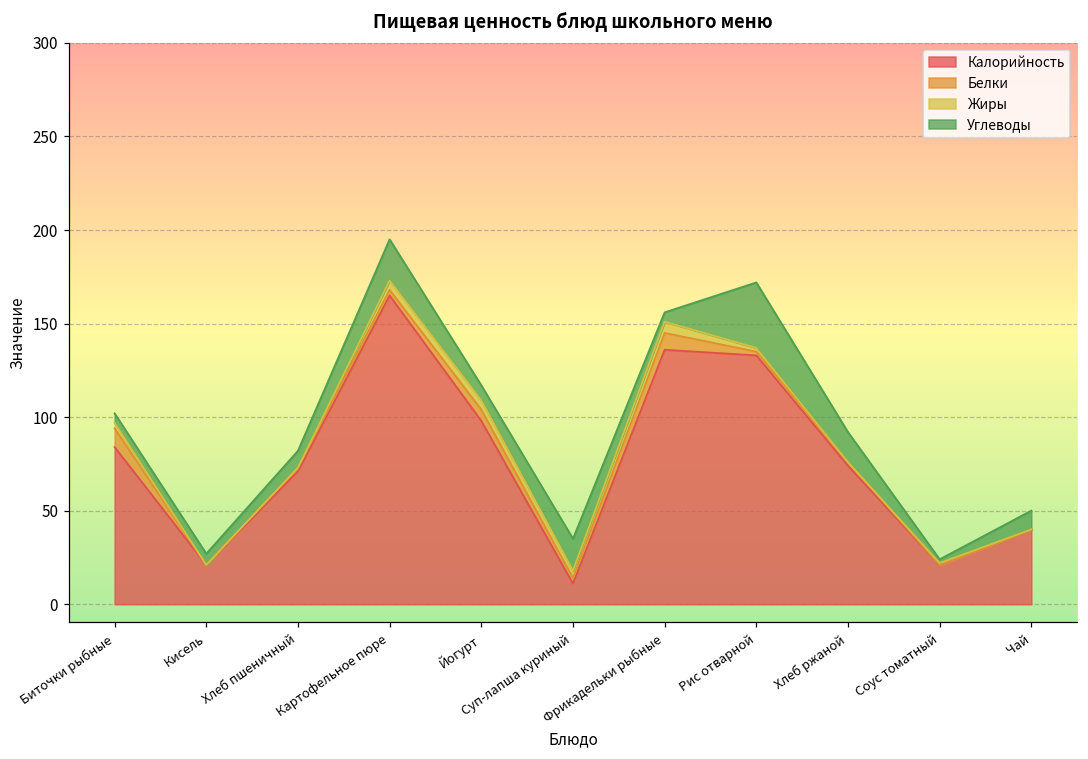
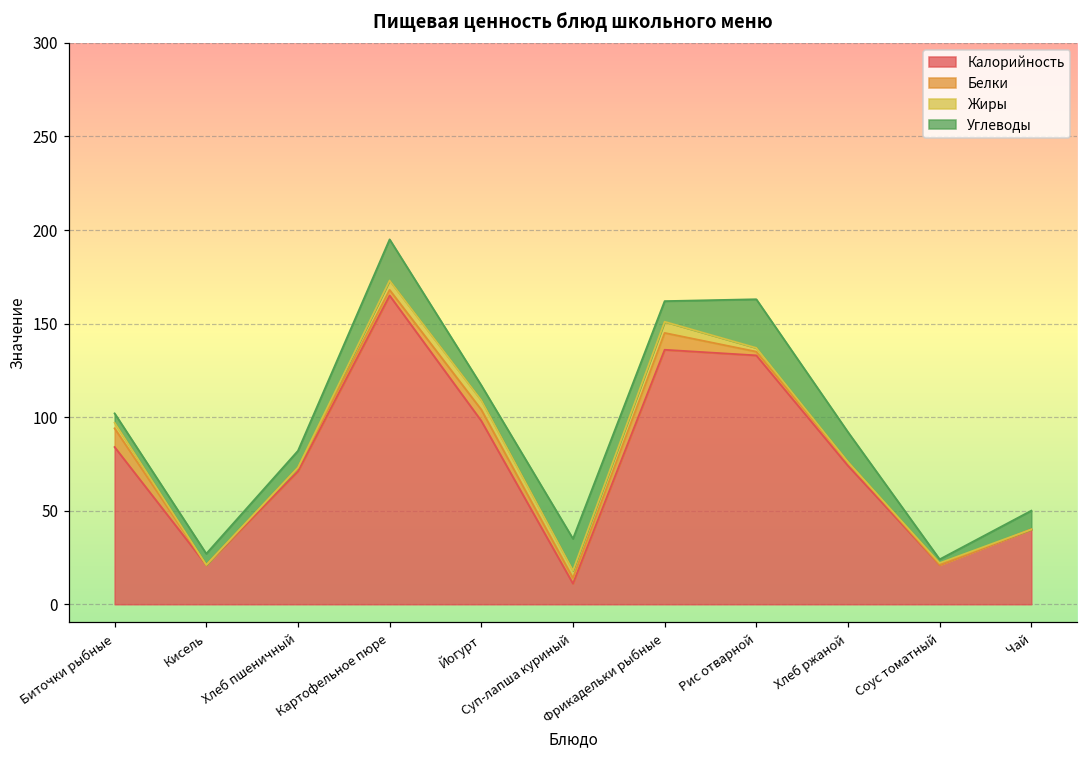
Углеводы, Фрикадельки рыбные: 5 -> 11
Углеводы, Рис отварной: 35 -> 26
